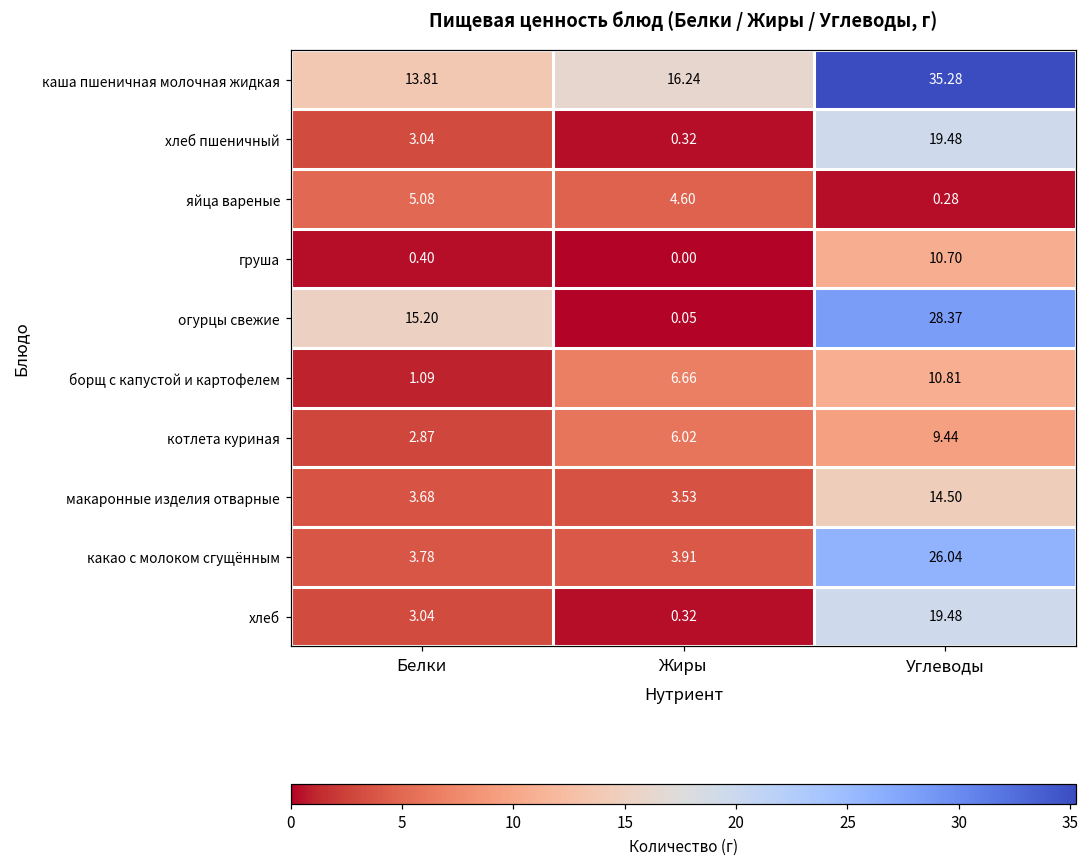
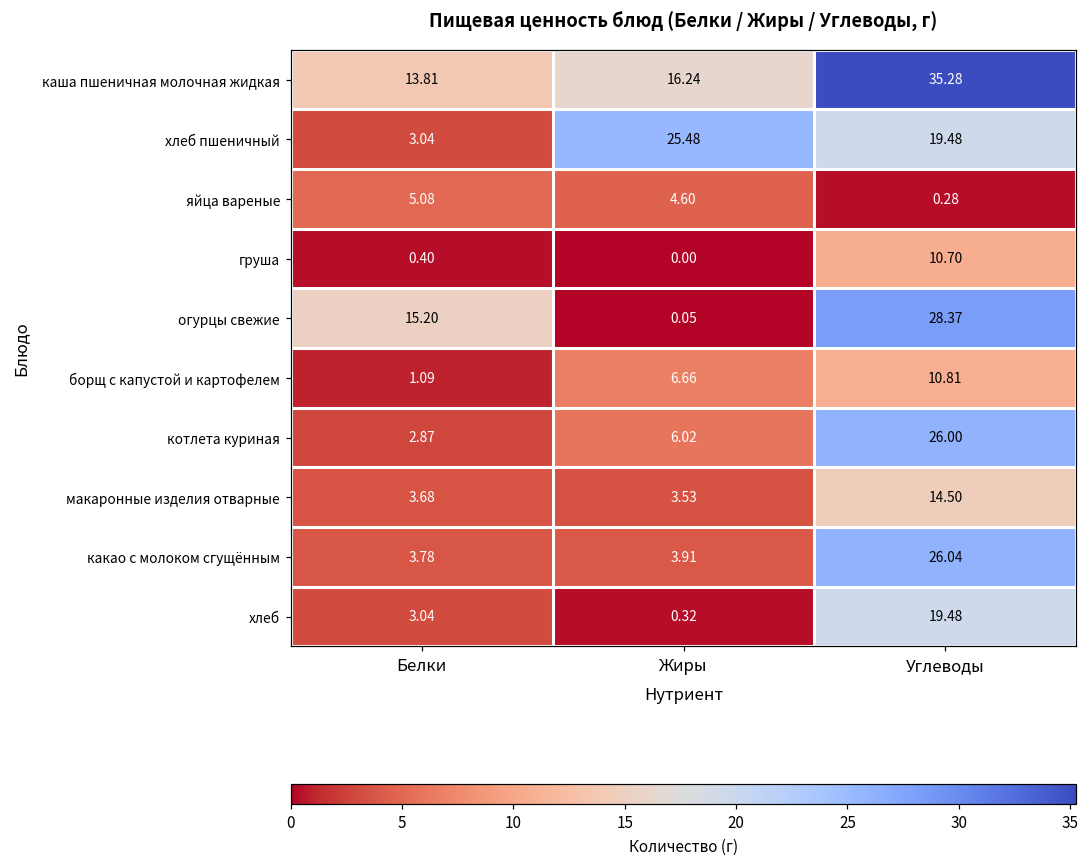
хлеб пшеничный, Жиры: 0.32 -> 25.48
котлета куриная, Углеводы: 9.44 -> 26.00
